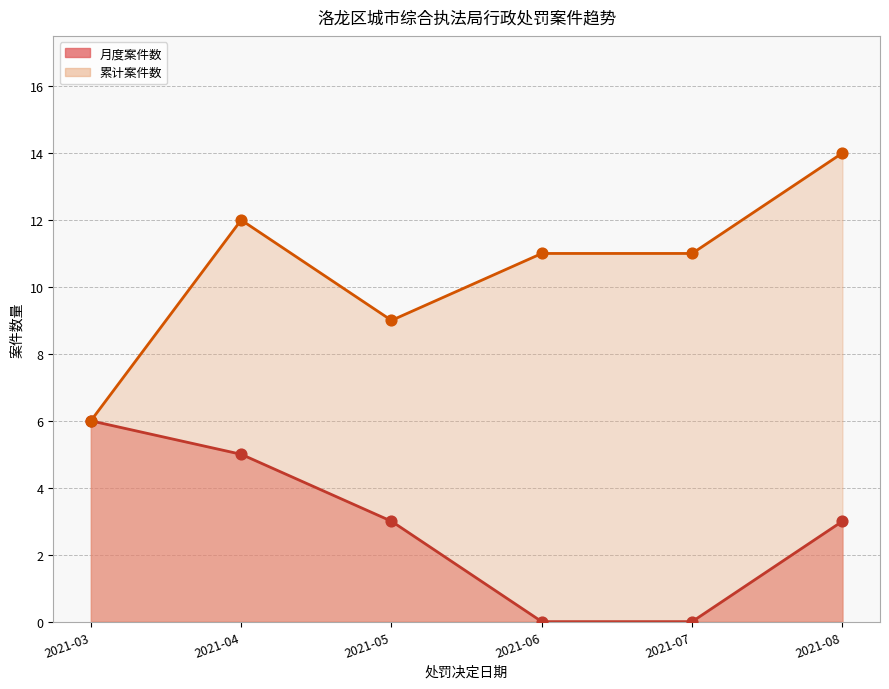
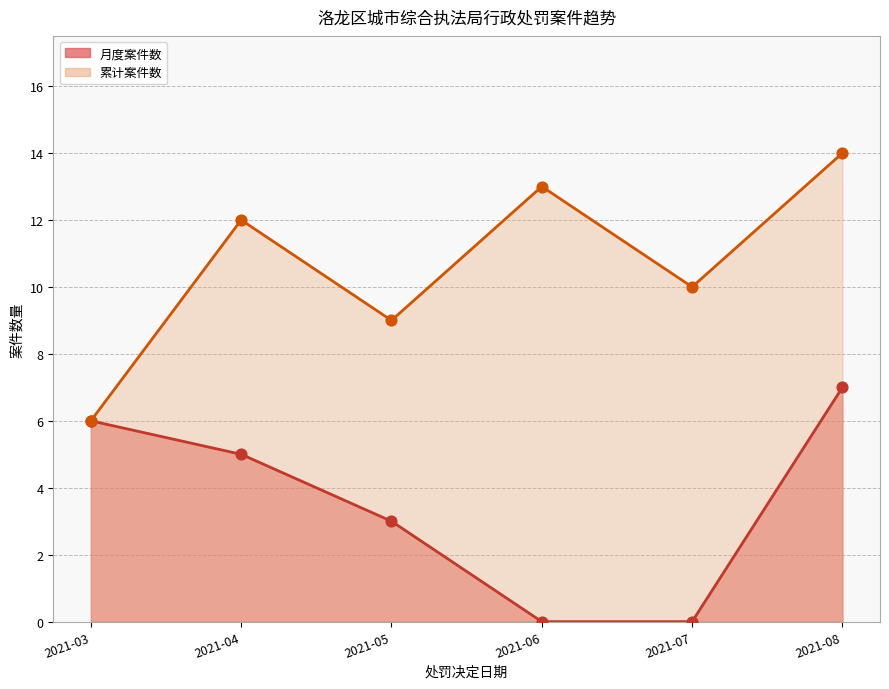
累计案件数, 2021-06: 11 -> 13
累计案件数, 2021-07: 11 -> 10
月度案件数, 2021-08: 3 -> 7
